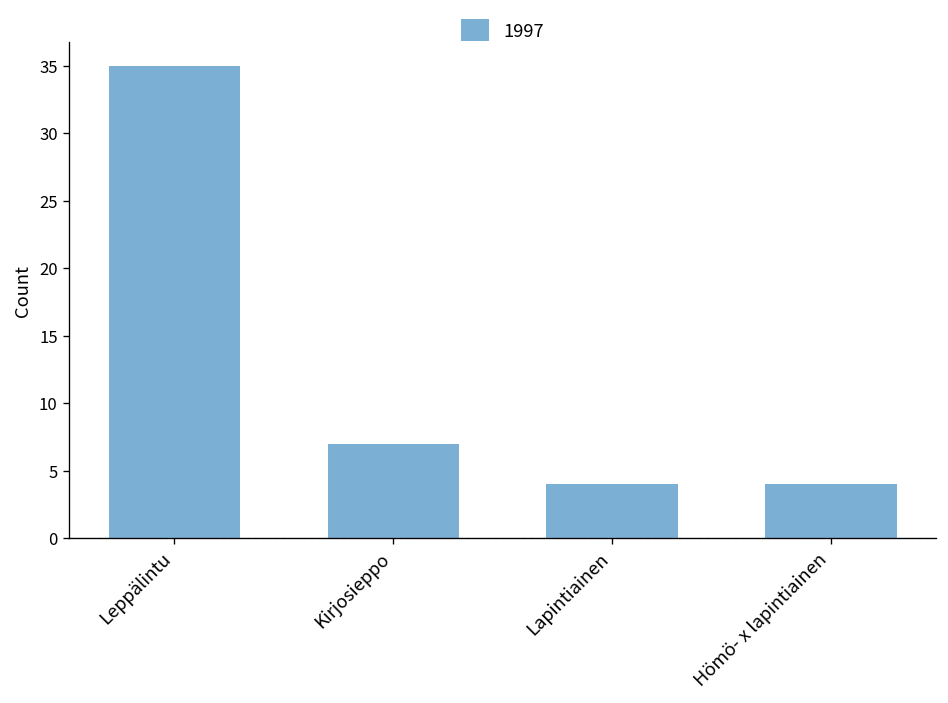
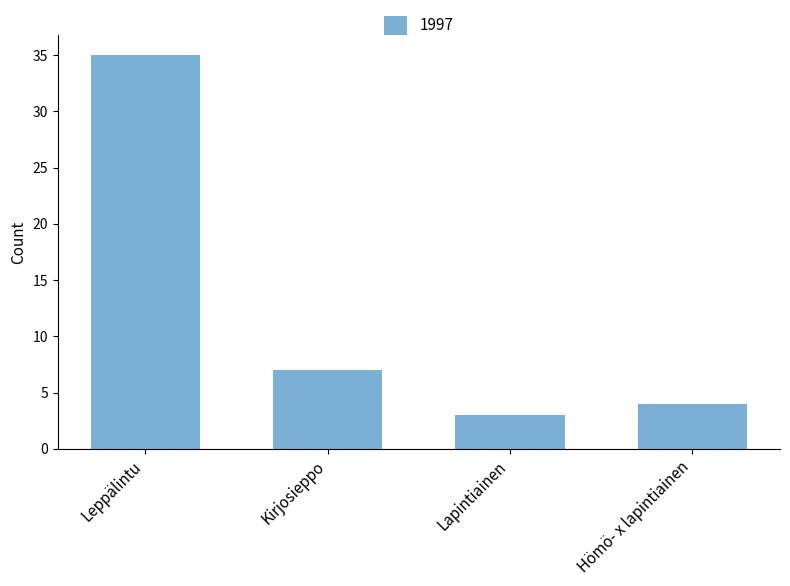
Lapintiainen: 4 -> 3
